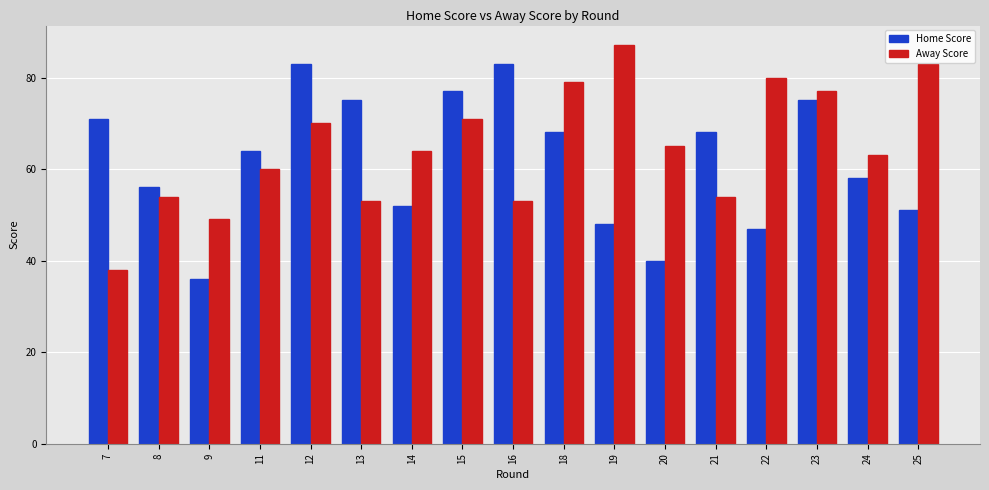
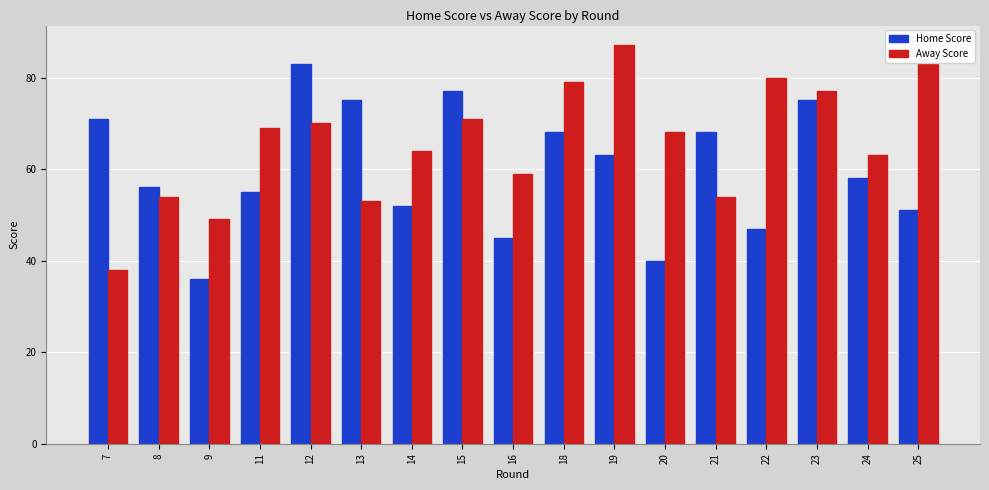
Home Score, 11: 64 -> 55
Away Score, 11: 60 -> 69
Home Score, 16: 83 -> 45
Away Score, 16: 53 -> 59
Home Score, 19: 48 -> 63
Away Score, 20: 65 -> 68
